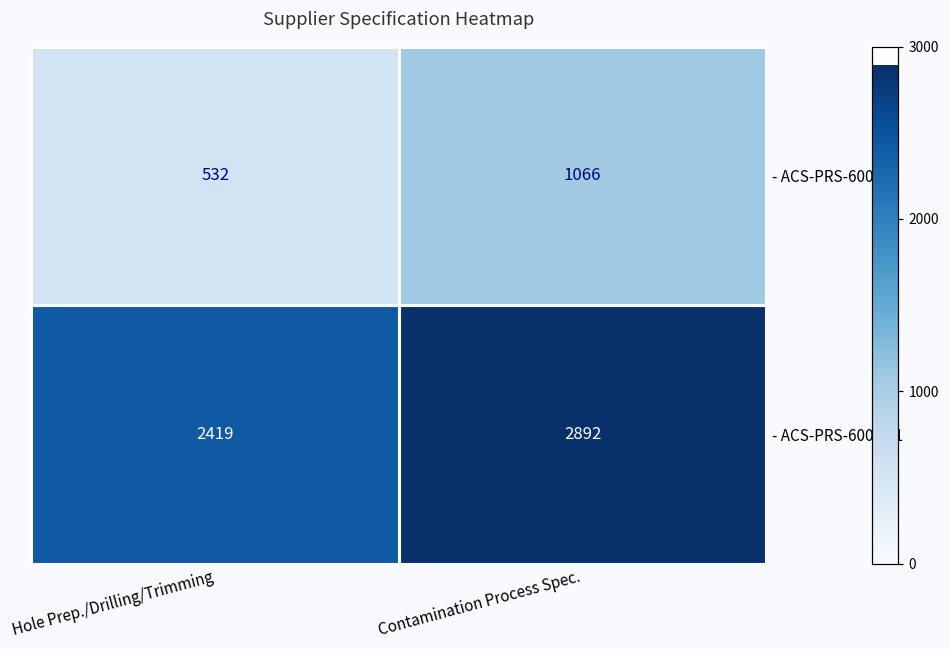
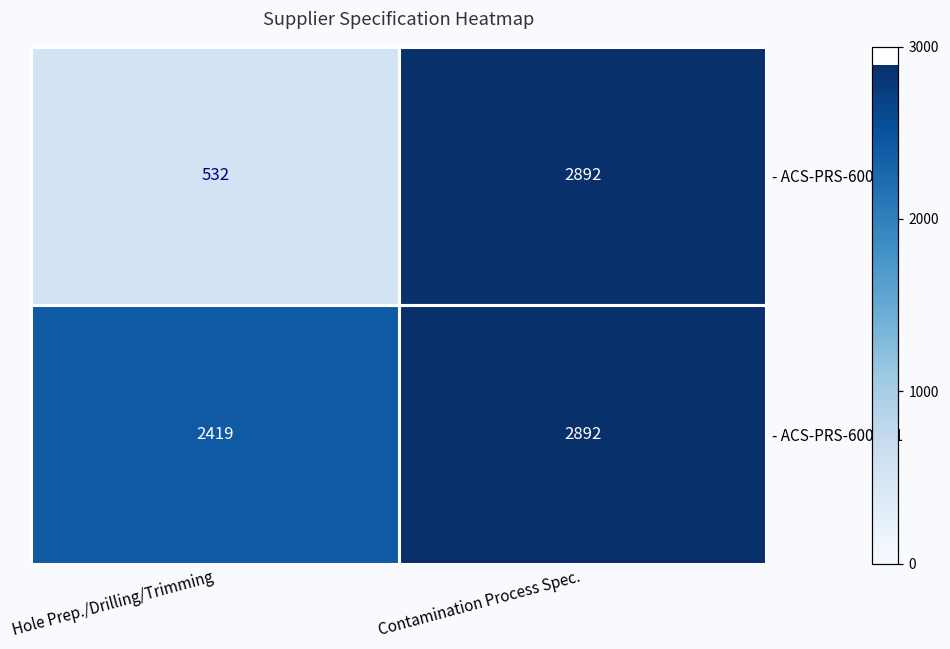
- ACS-PRS-6002, Contamination Process Spec.: 1066 -> 2892
